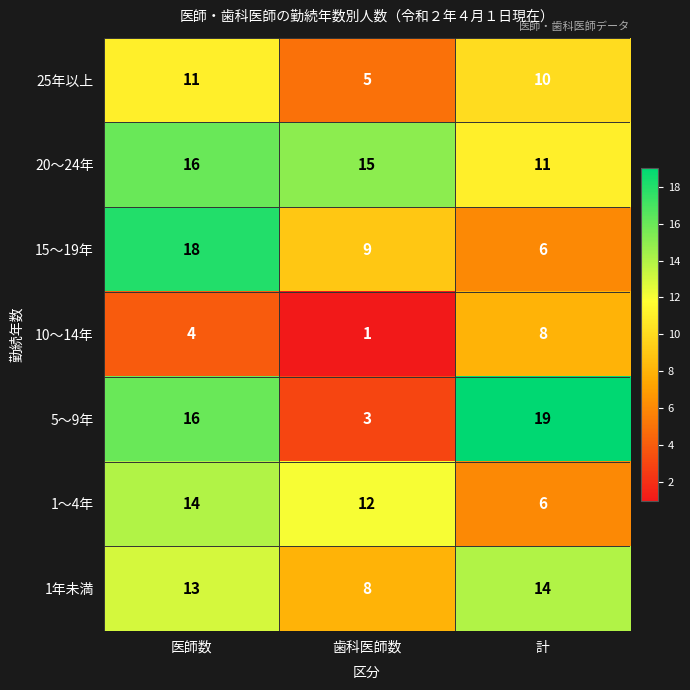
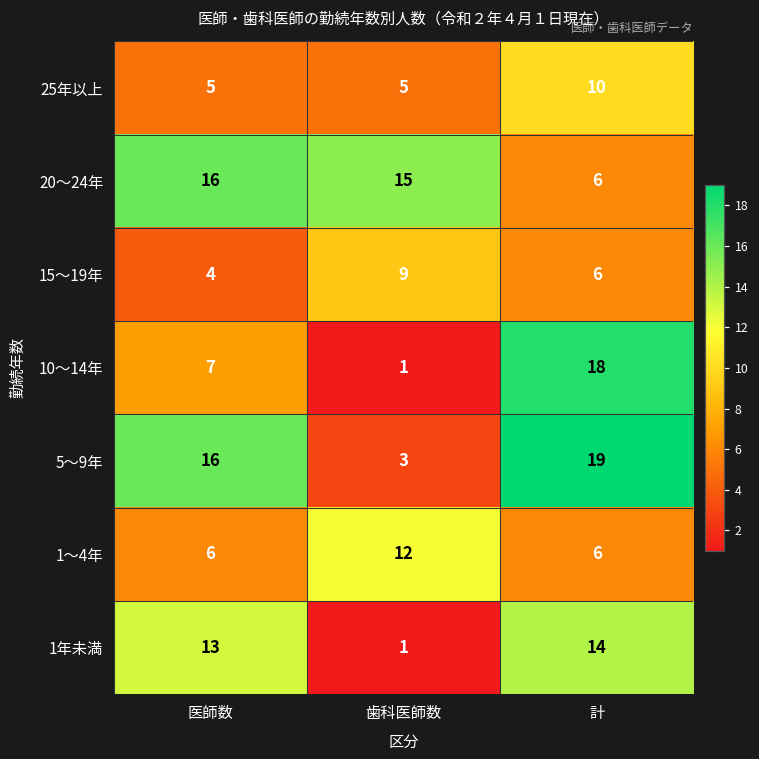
25年以上, 医師数: 11 -> 5
20～24年, 計: 11 -> 6
15～19年, 医師数: 18 -> 4
10～14年, 医師数: 4 -> 7
10～14年, 計: 8 -> 18
1～4年, 医師数: 14 -> 6
1年未満, 歯科医師数: 8 -> 1
